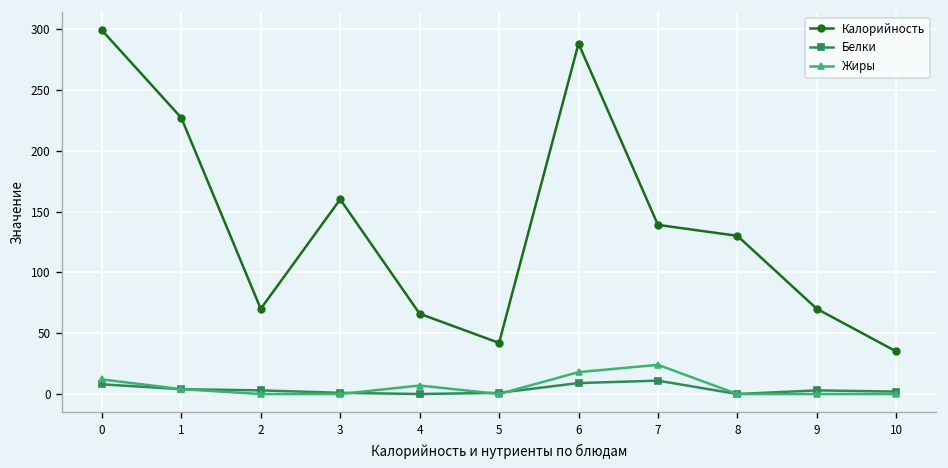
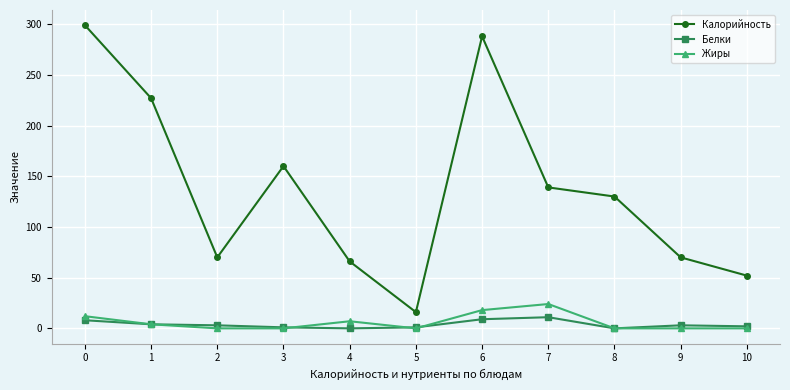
Калорийность, 5: 42 -> 16
Калорийность, 10: 35 -> 52
